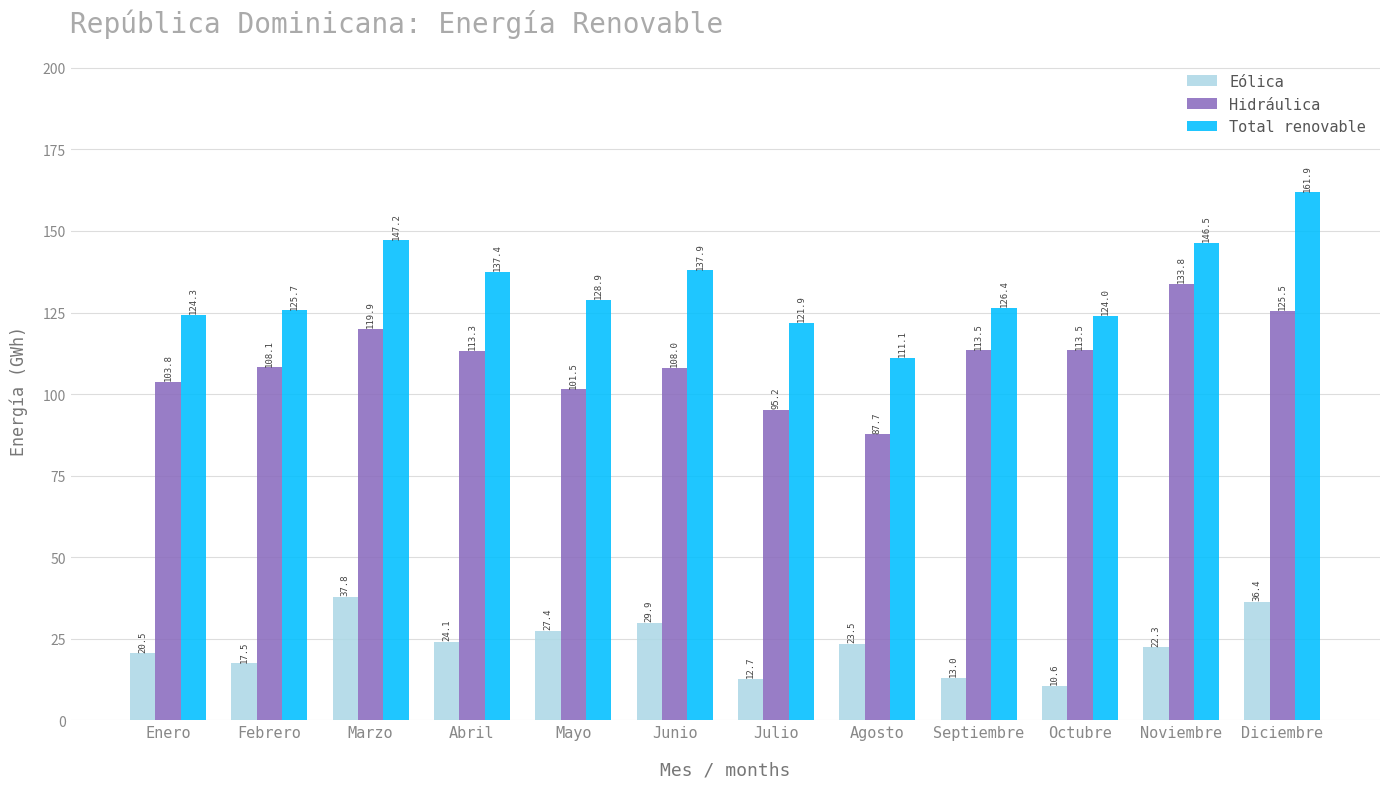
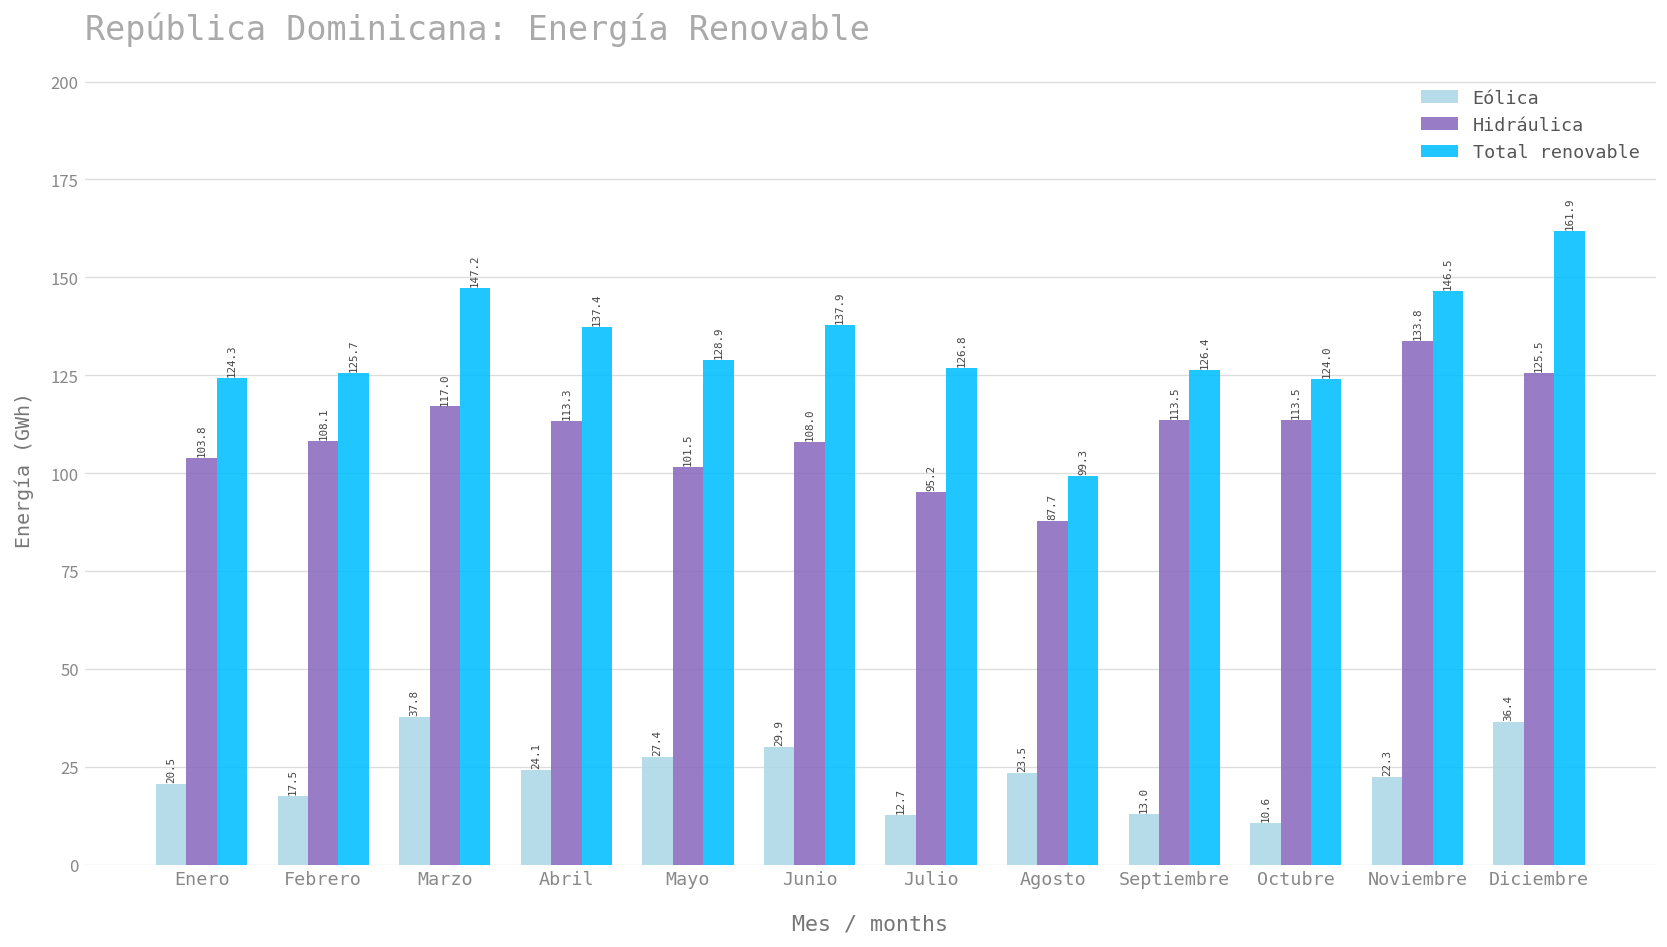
Hidráulica, Marzo: 119.9 -> 117.0
Total renovable, Julio: 121.9 -> 126.8
Total renovable, Agosto: 111.1 -> 99.3
